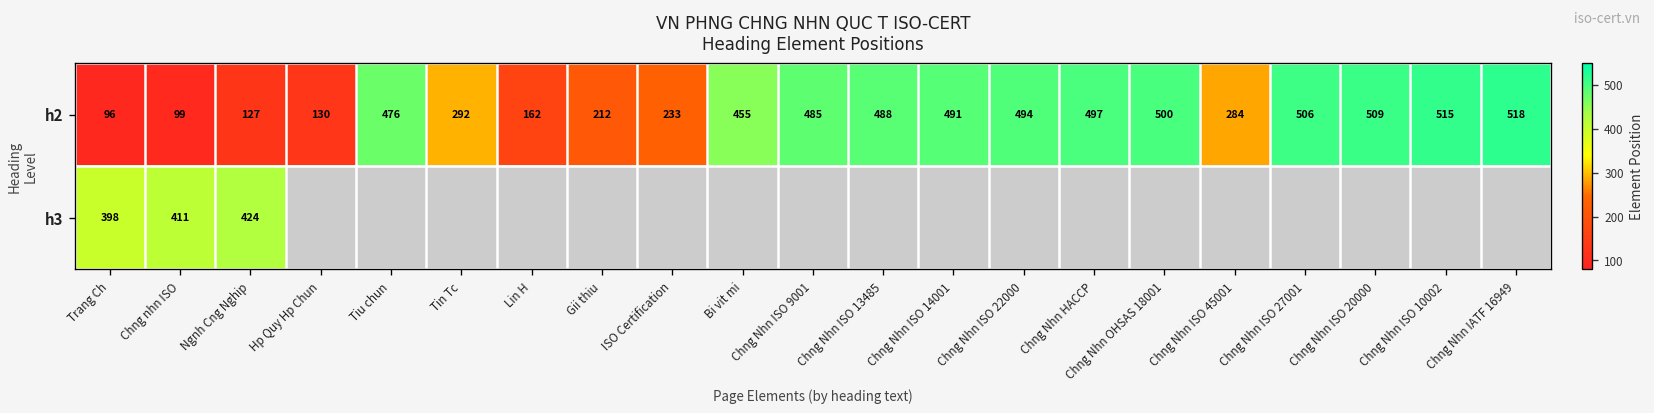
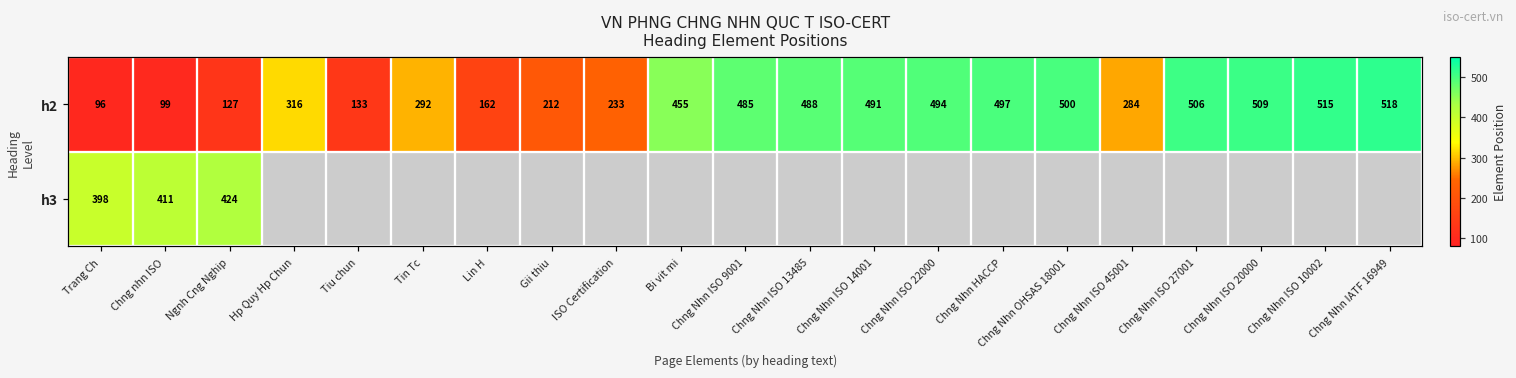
h2, Hp Quy Hp Chun: 130 -> 316
h2, Tiu chun: 476 -> 133
